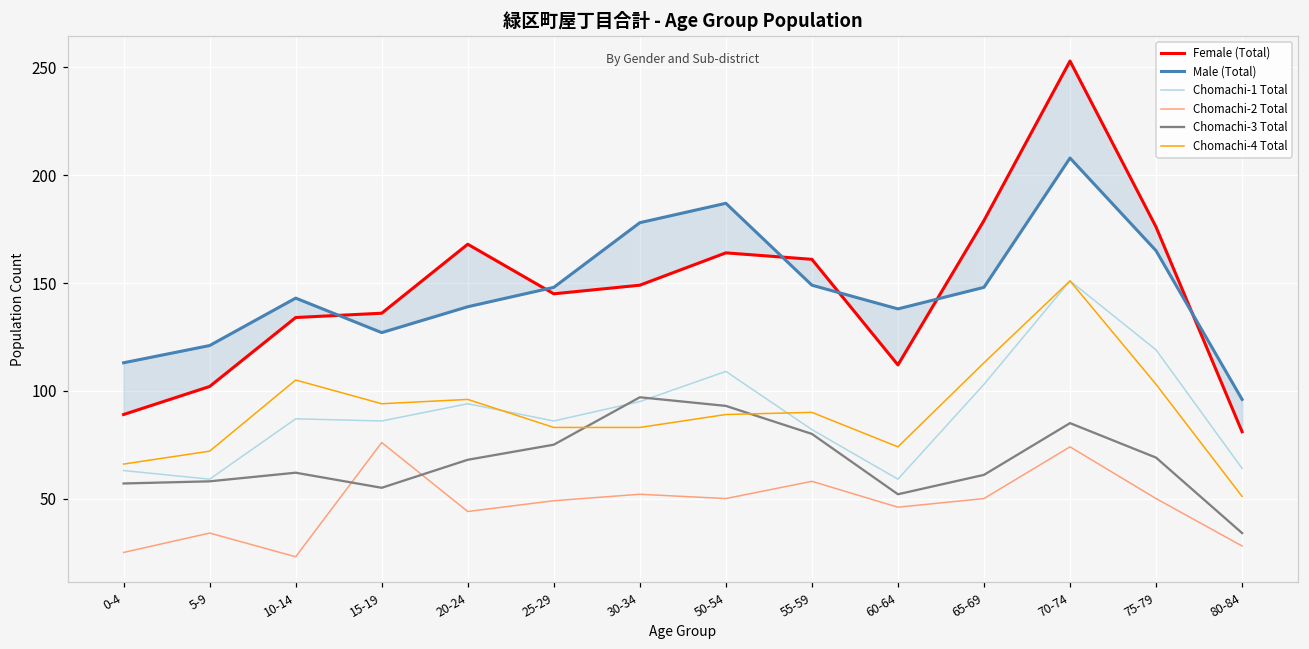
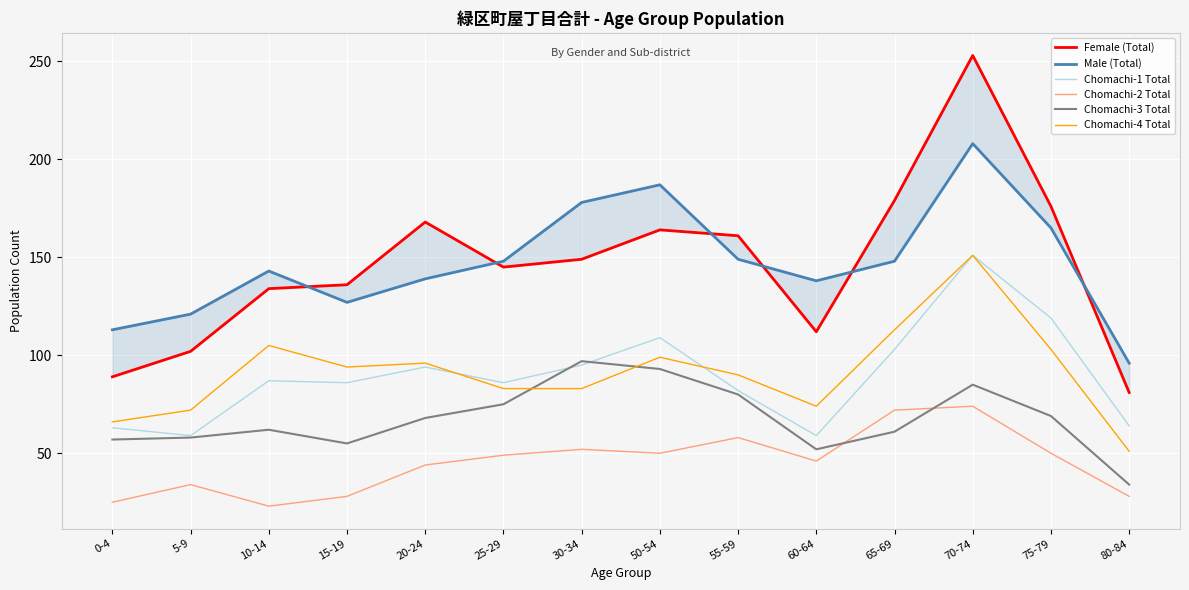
Chomachi-2 Total, 15-19: 76 -> 28
Chomachi-4 Total, 50-54: 89 -> 99
Chomachi-2 Total, 65-69: 50 -> 72
